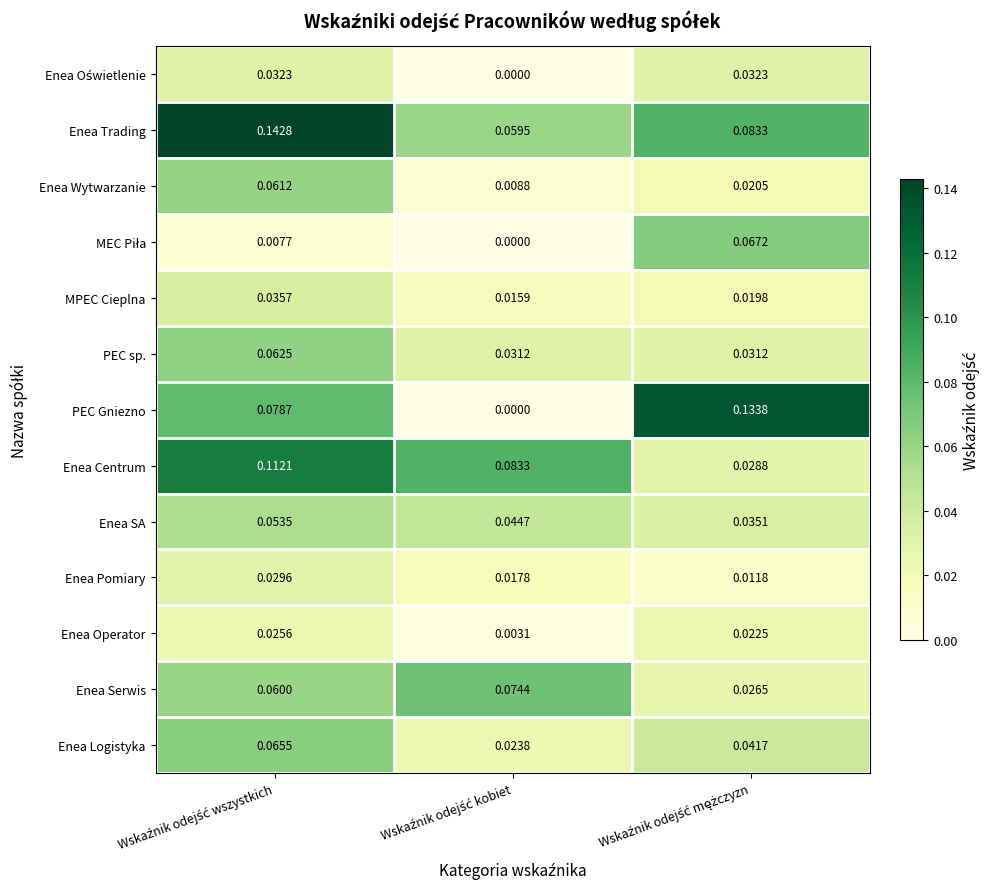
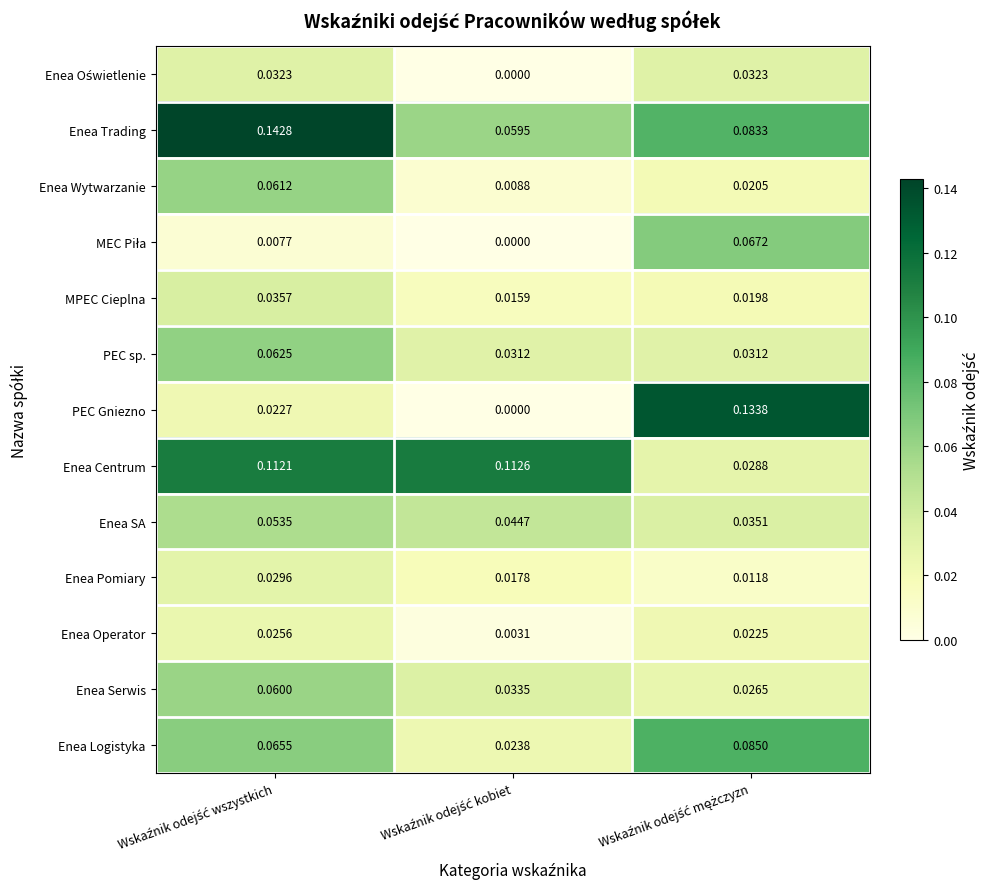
PEC Gniezno, Wskaźnik odejść wszystkich: 0.0787 -> 0.0227
Enea Centrum, Wskaźnik odejść kobiet: 0.0833 -> 0.1126
Enea Serwis, Wskaźnik odejść kobiet: 0.0744 -> 0.0335
Enea Logistyka, Wskaźnik odejść mężczyzn: 0.0417 -> 0.0850
